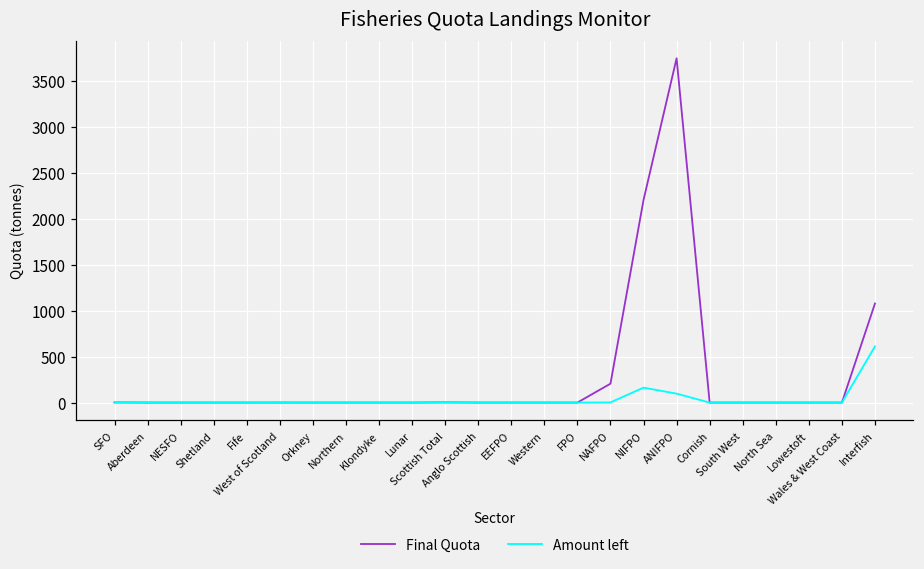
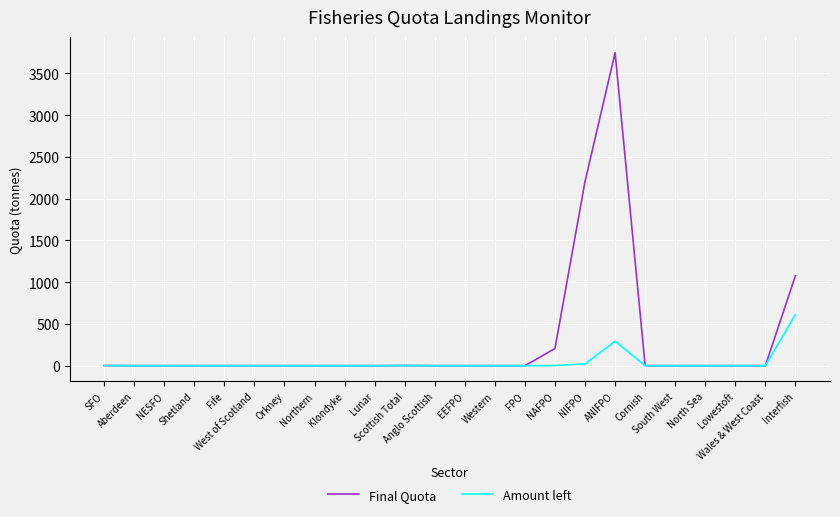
Amount left, NIFPO: 200 -> 0
Amount left, ANIFPO: 100 -> 300
